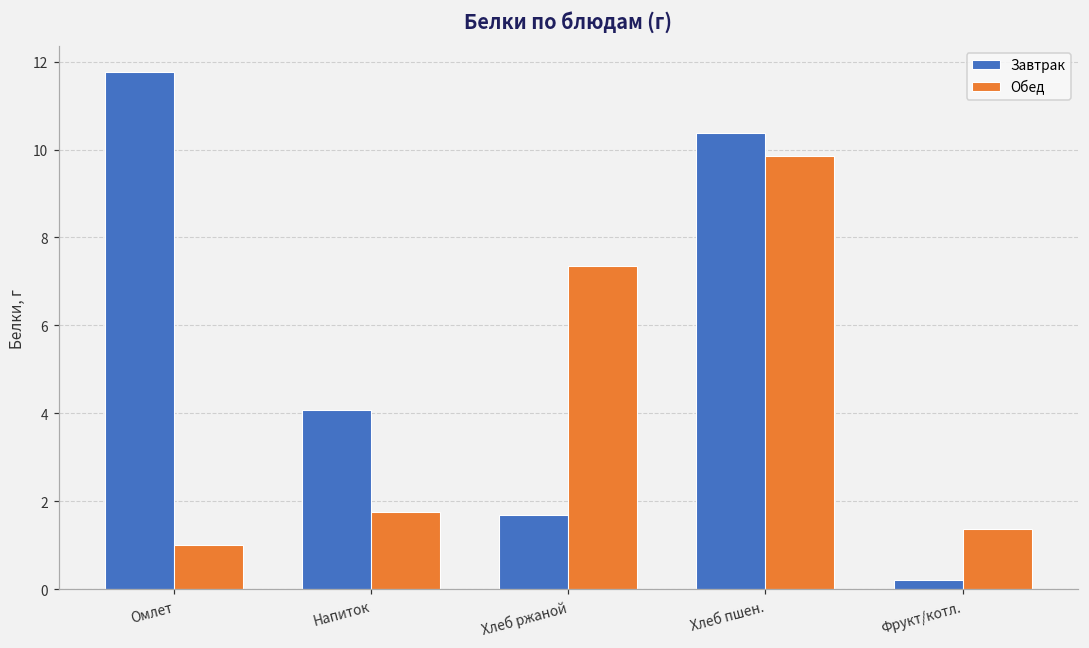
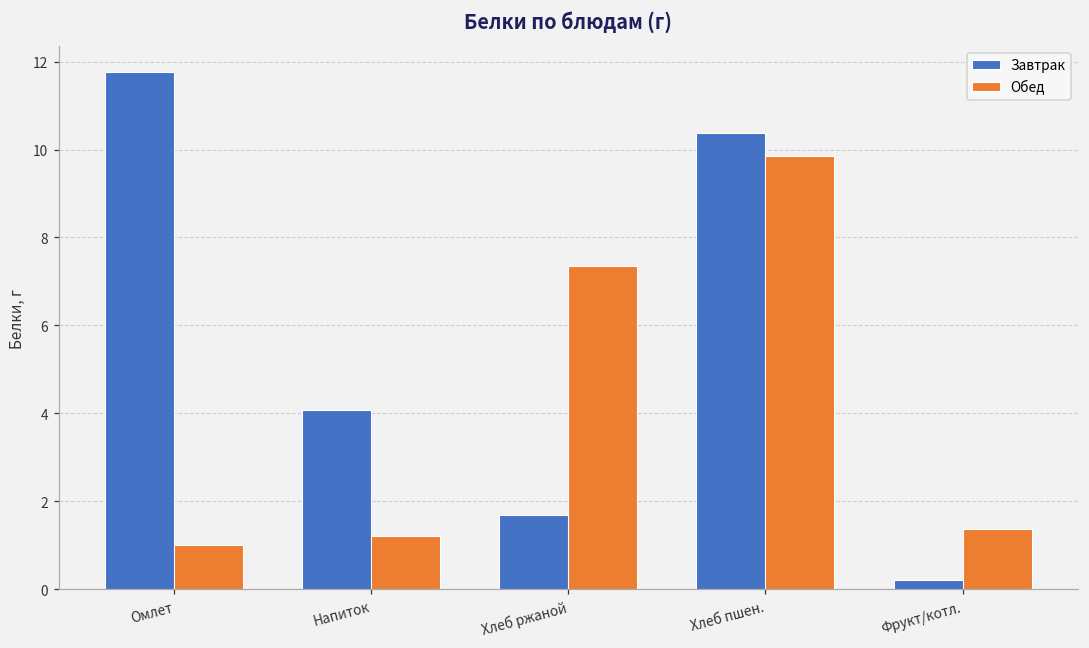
Обед, Напиток: 1.8 -> 1.2
